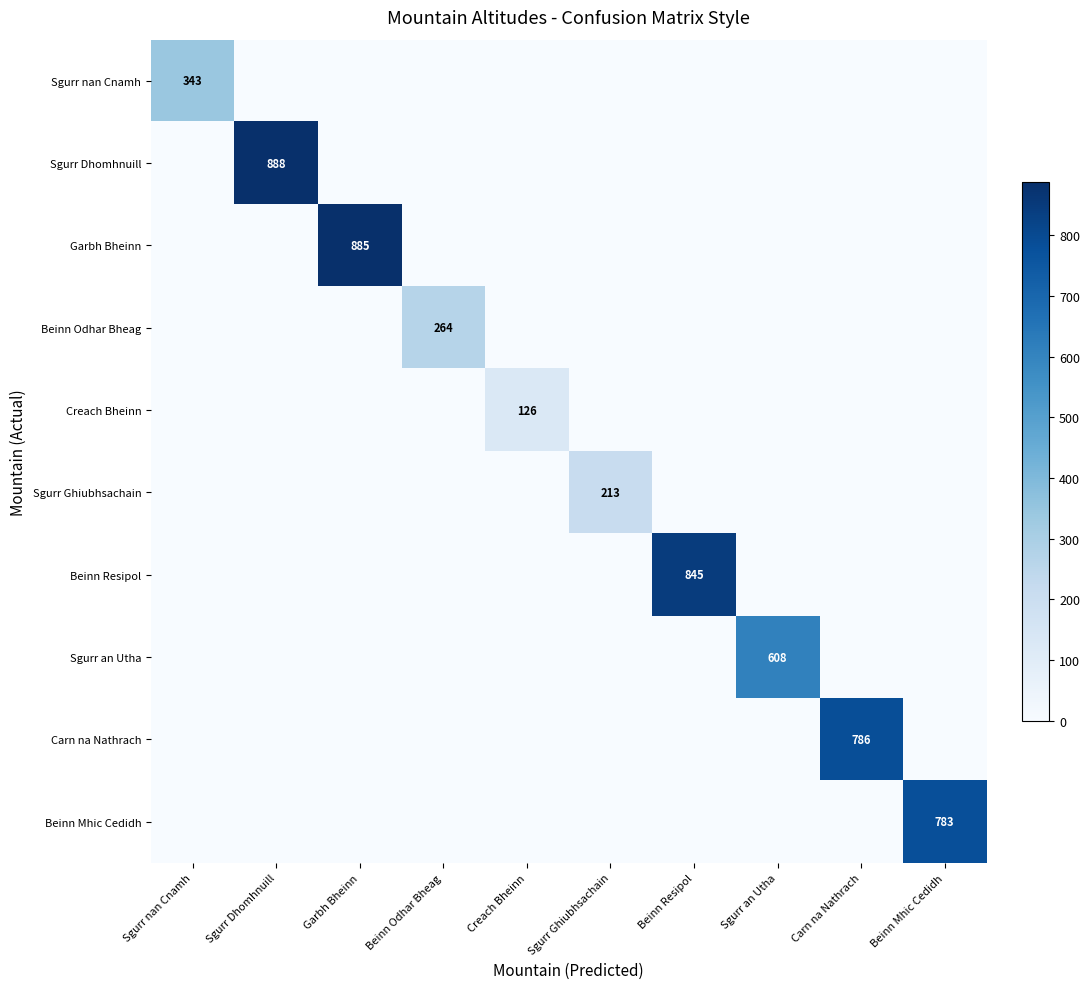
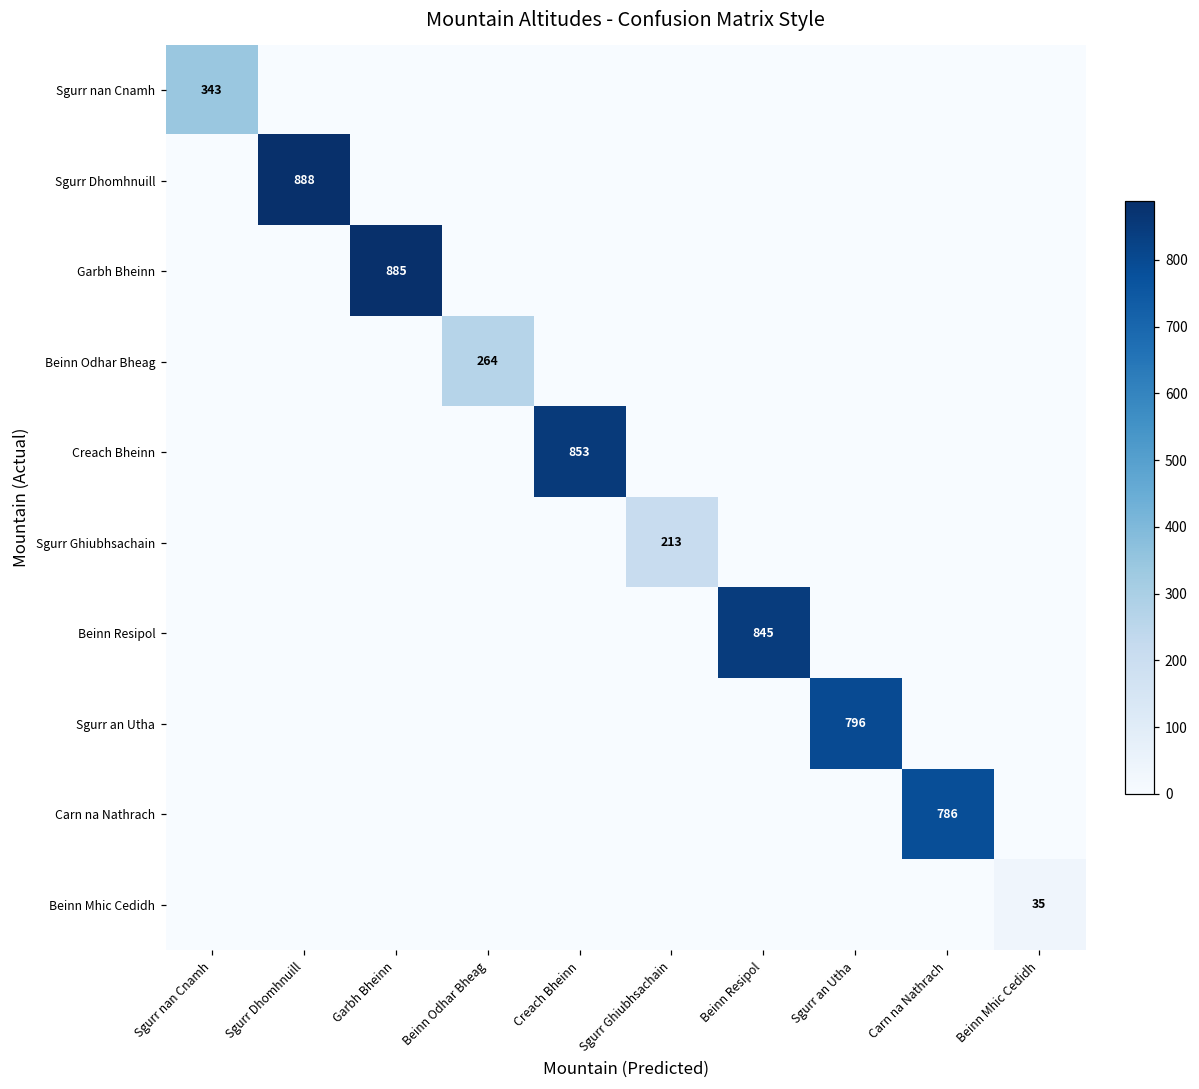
Creach Bheinn, Creach Bheinn: 126 -> 853
Sgurr an Utha, Sgurr an Utha: 608 -> 796
Beinn Mhic Cedidh, Beinn Mhic Cedidh: 783 -> 35
